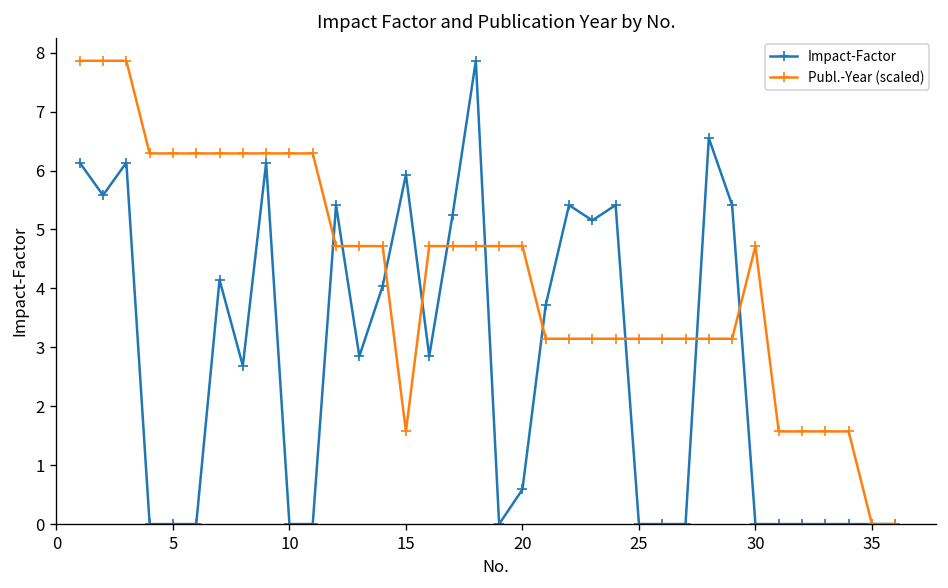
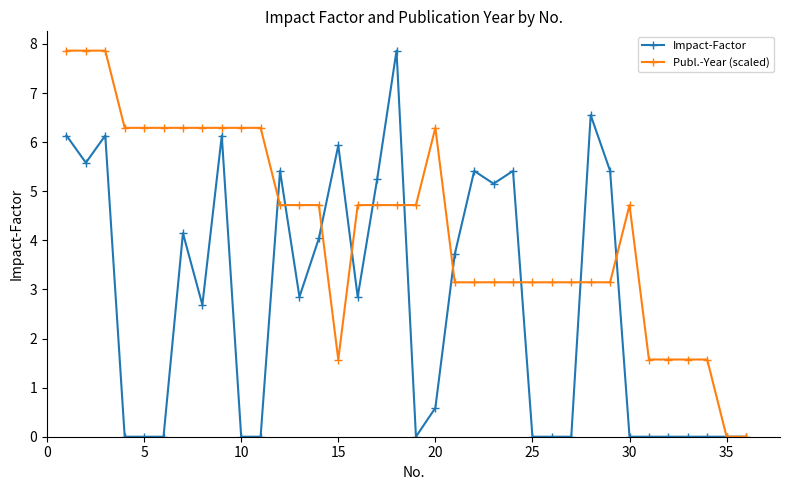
Publ.-Year (scaled), 20: 4.7 -> 6.3
